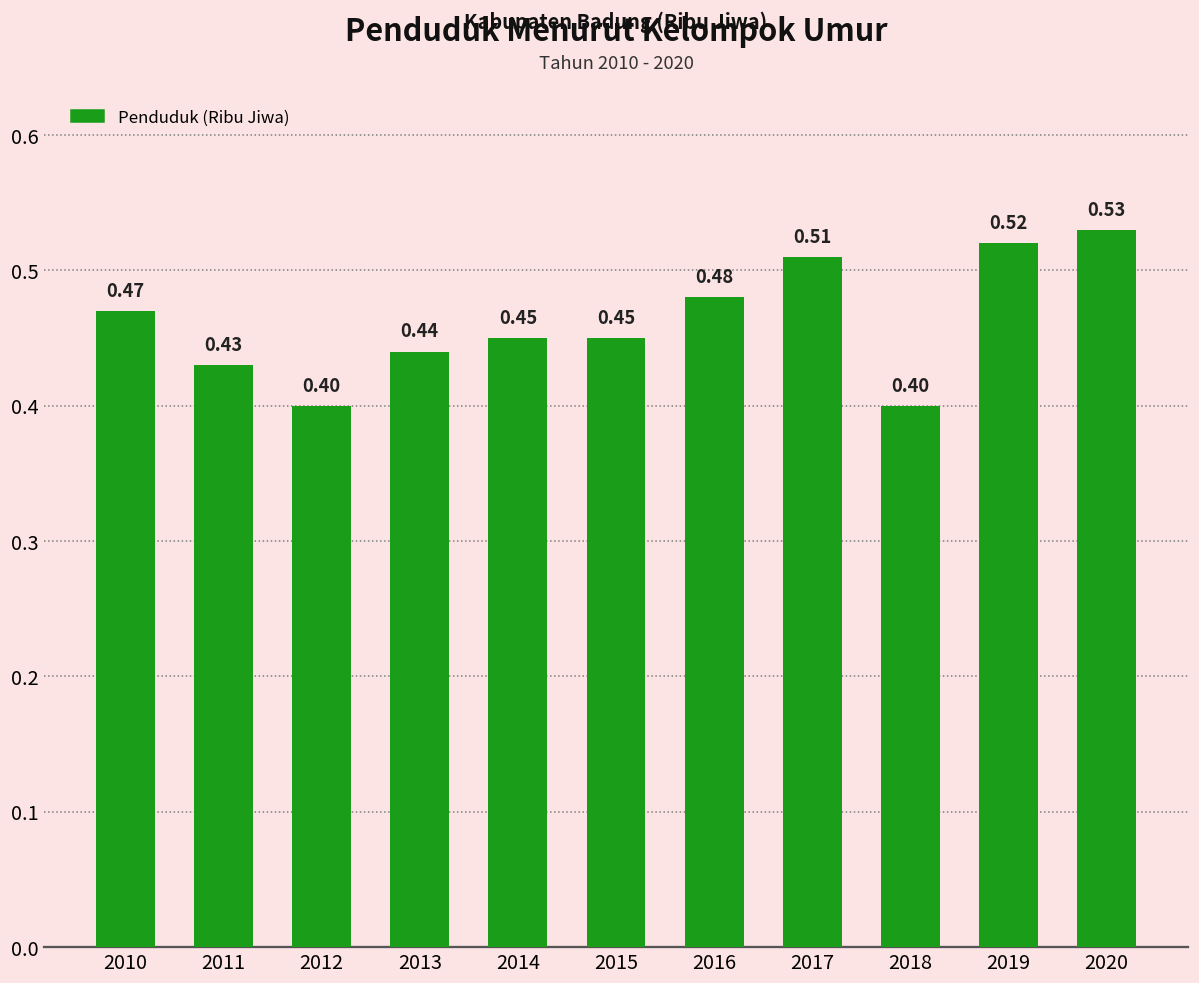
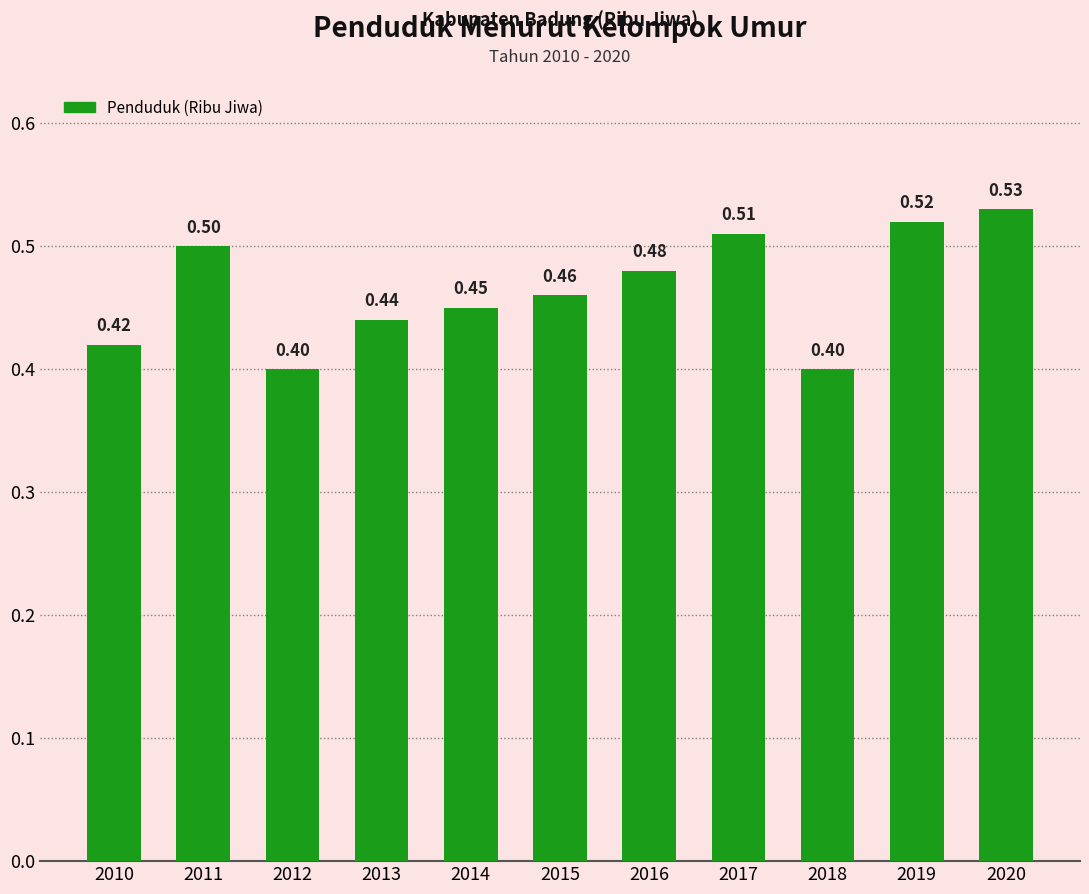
2010: 0.47 -> 0.42
2011: 0.43 -> 0.50
2015: 0.45 -> 0.46
